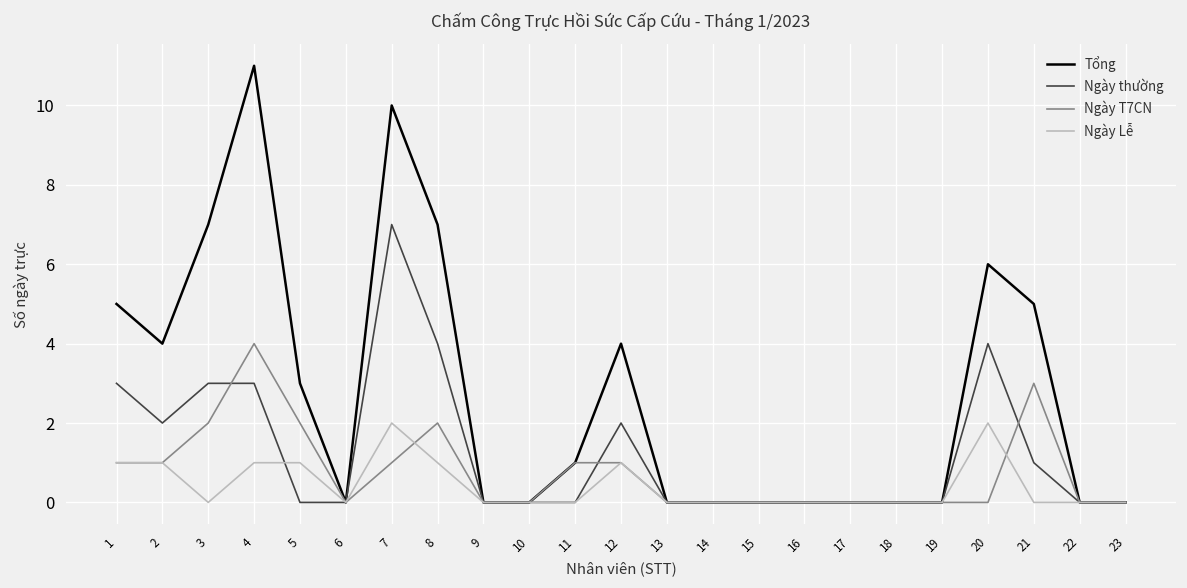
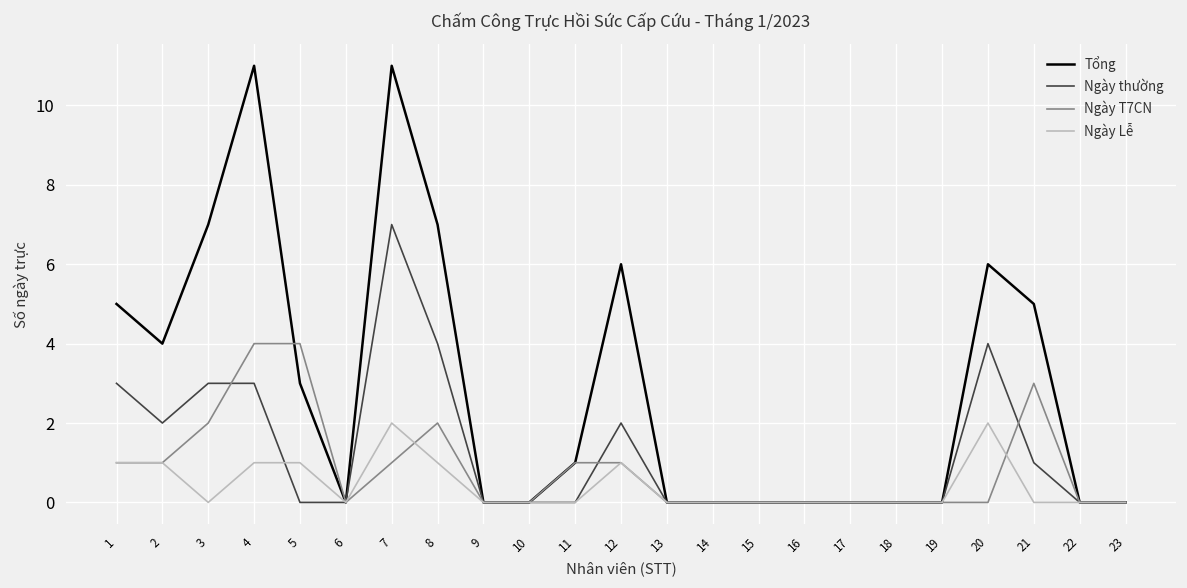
Ngày T7CN, 5: 2 -> 4
Tổng, 7: 10 -> 11
Tổng, 12: 4 -> 6
